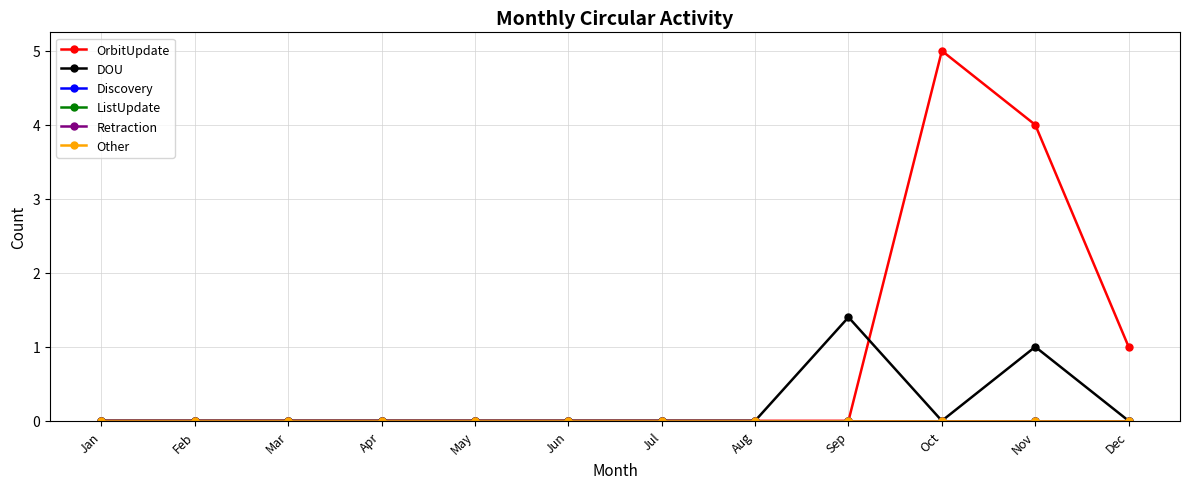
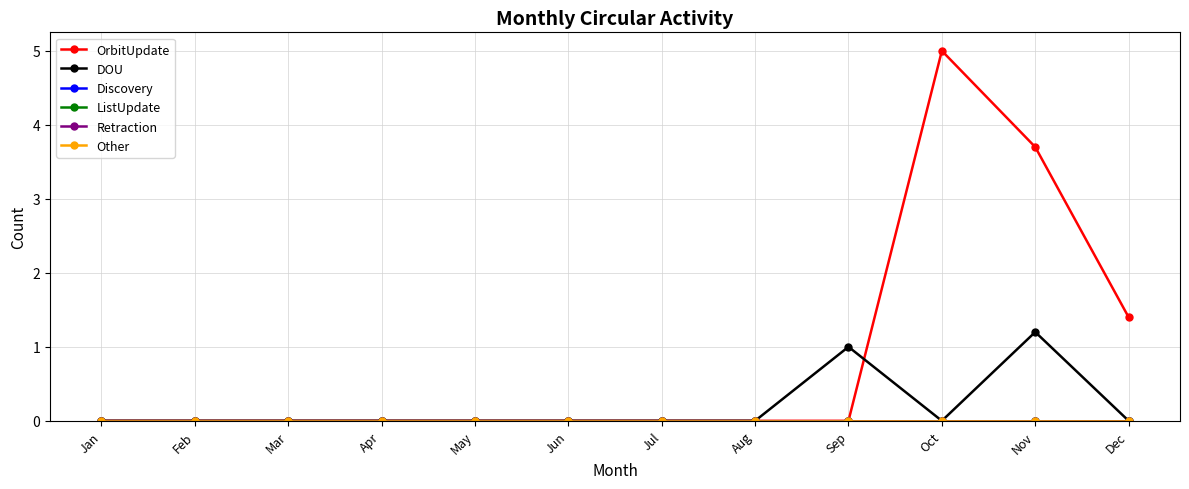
DOU, Sep: 1.4 -> 1.0
OrbitUpdate, Nov: 4.0 -> 3.7
DOU, Nov: 1.0 -> 1.2
OrbitUpdate, Dec: 1.0 -> 1.4
